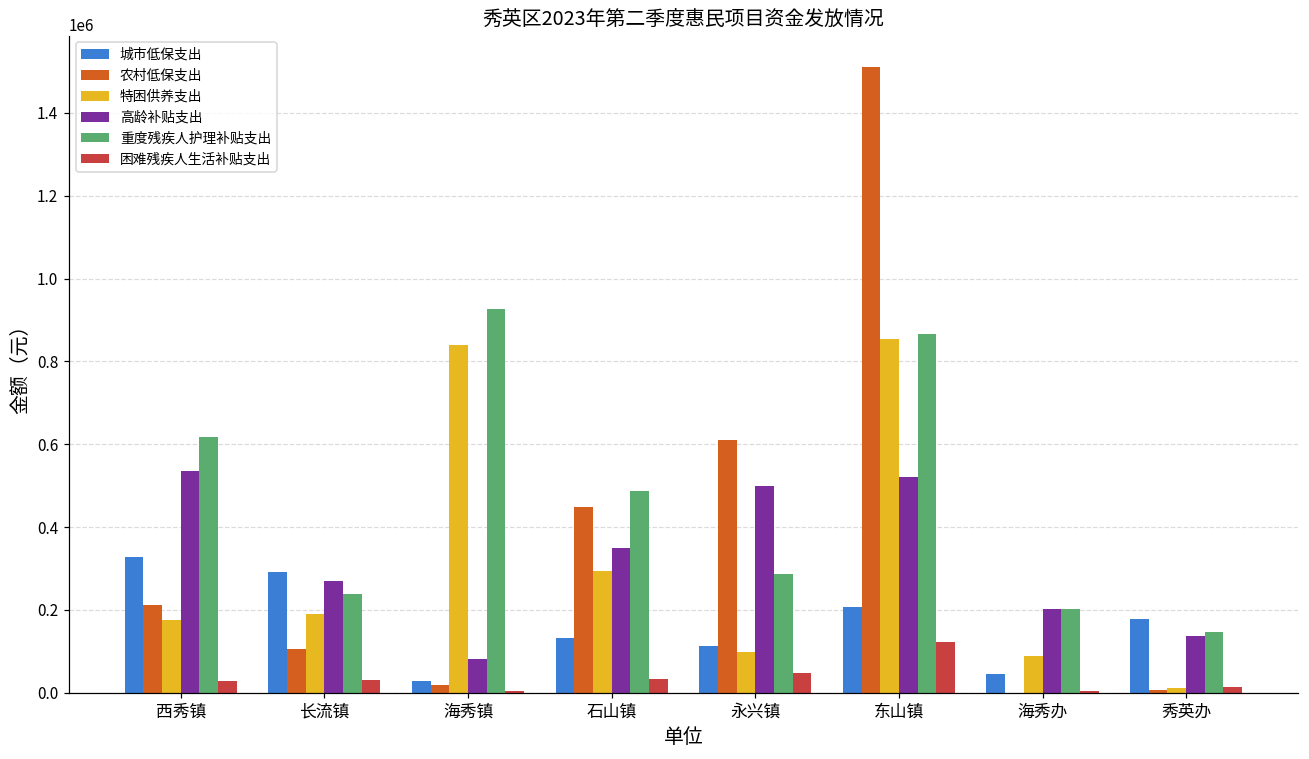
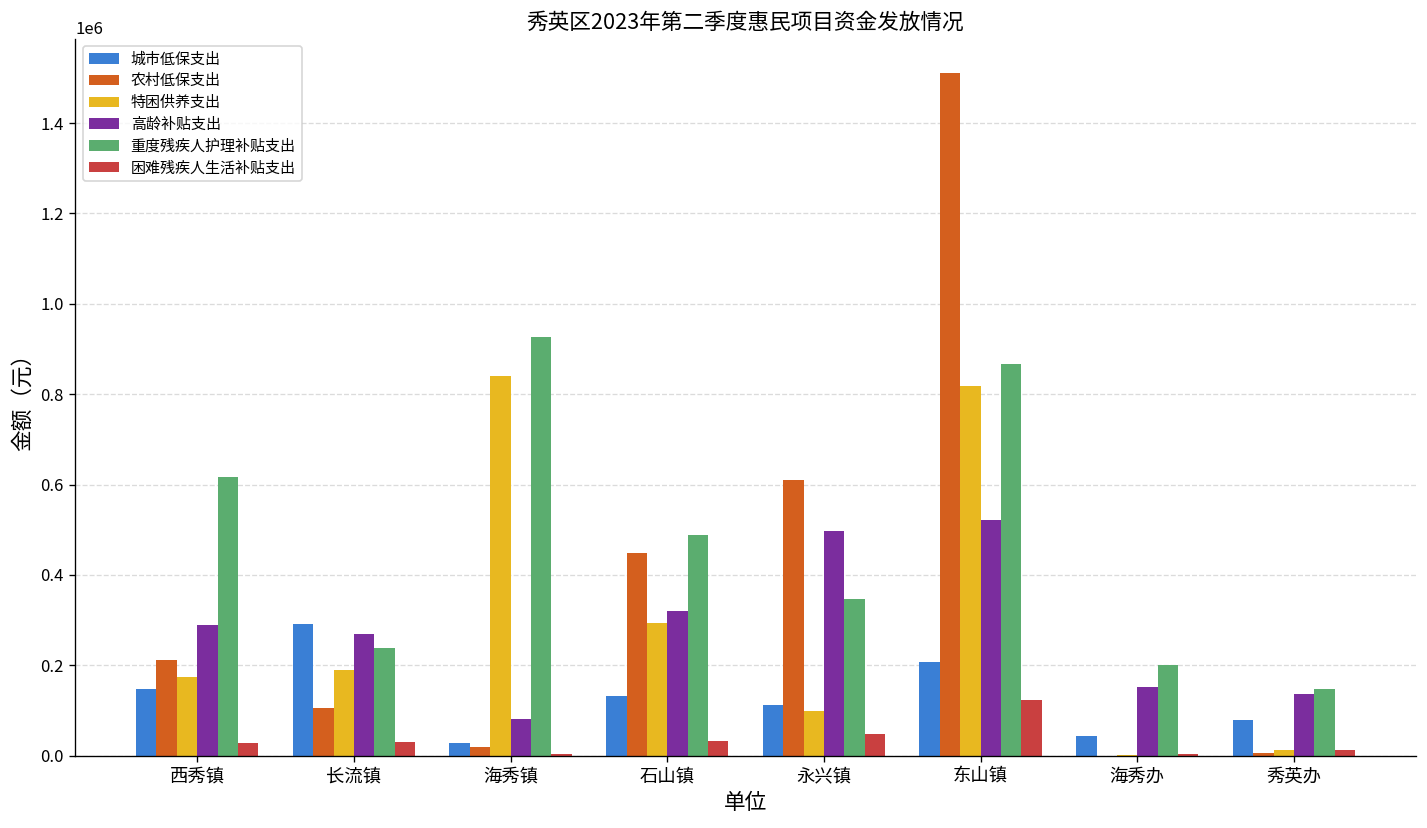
城市低保支出, 西秀镇: 330000 -> 150000
高龄补贴支出, 西秀镇: 540000 -> 290000
高龄补贴支出, 石山镇: 350000 -> 320000
重度残疾人护理补贴支出, 永兴镇: 290000 -> 350000
特困供养支出, 东山镇: 850000 -> 820000
特困供养支出, 海秀办: 90000 -> 0
高龄补贴支出, 海秀办: 200000 -> 150000
城市低保支出, 秀英办: 180000 -> 80000
